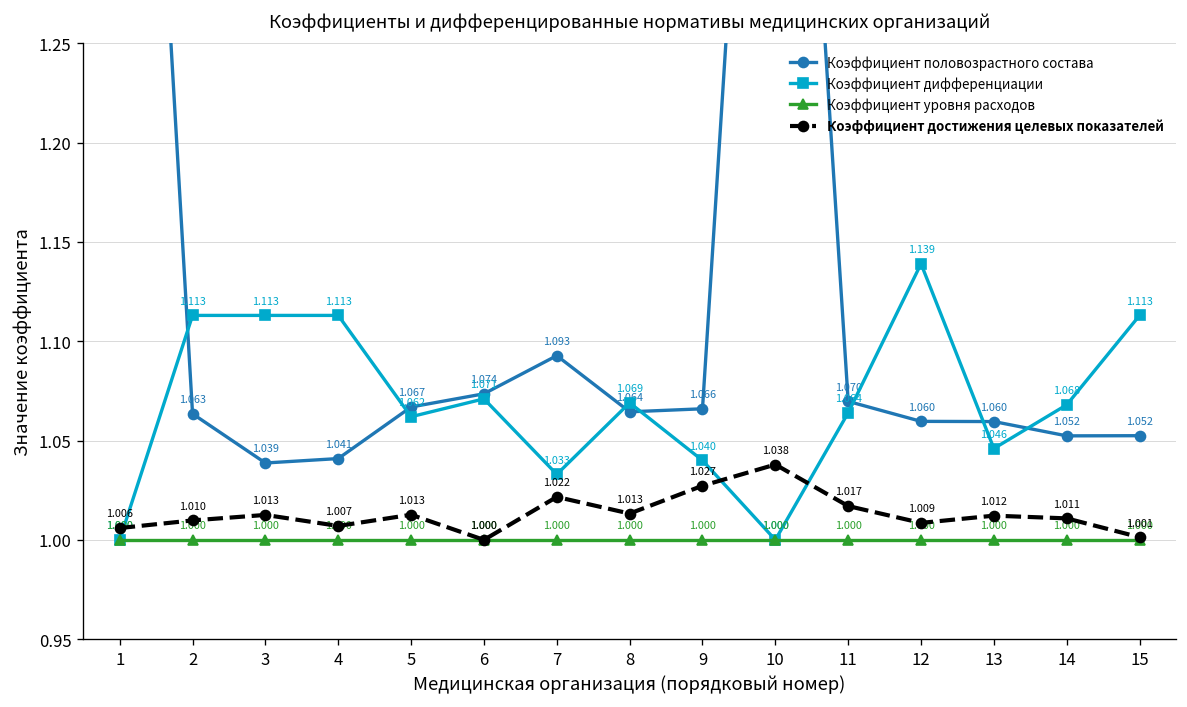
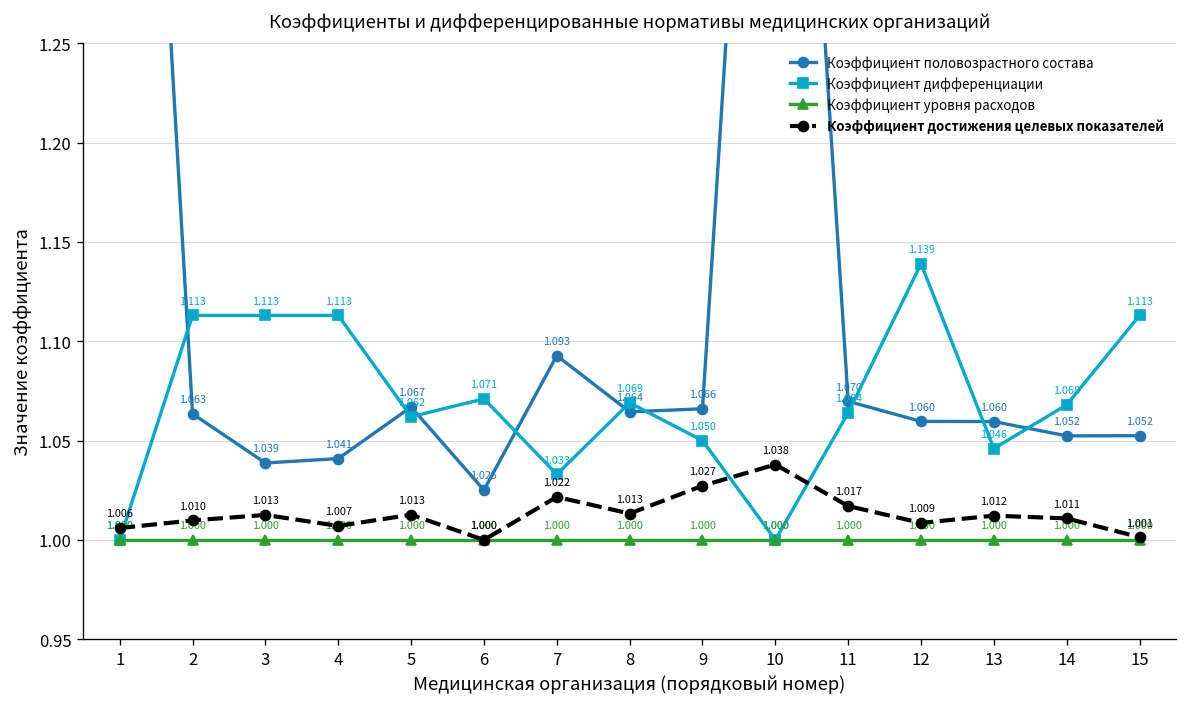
Коэффициент половозрастного состава, 6: 1.074 -> 1.025
Коэффициент дифференциации, 9: 1.040 -> 1.050
